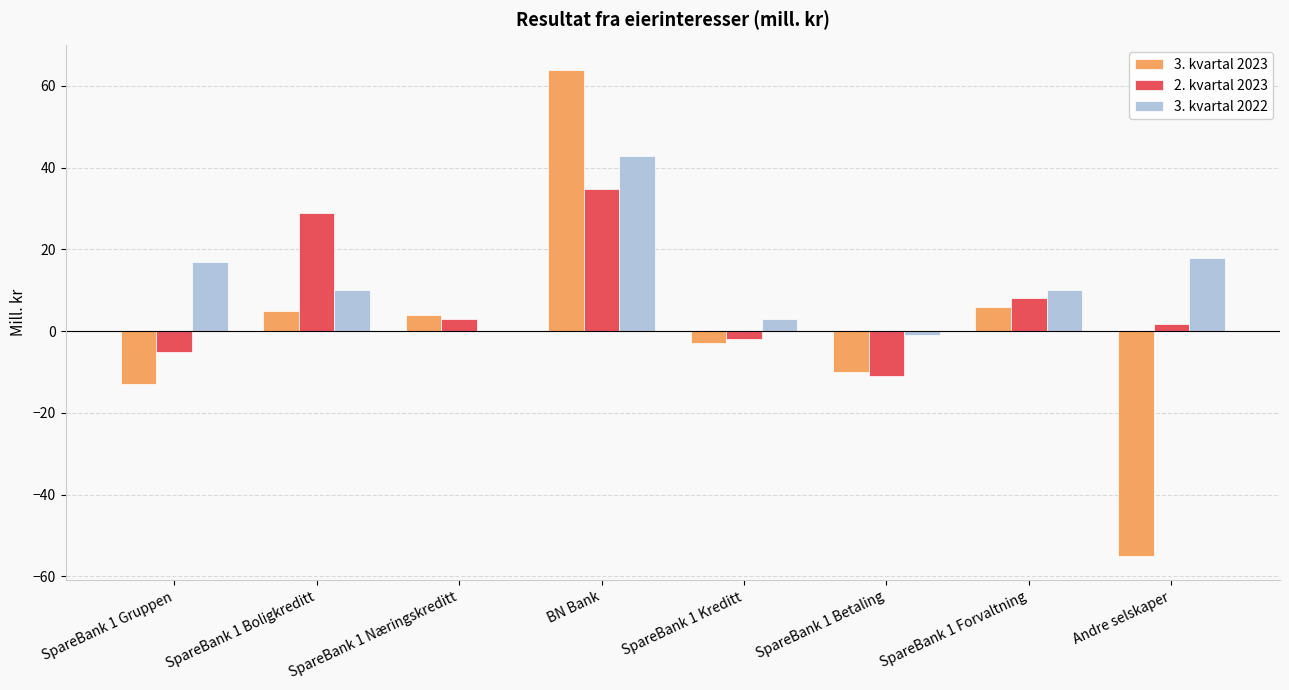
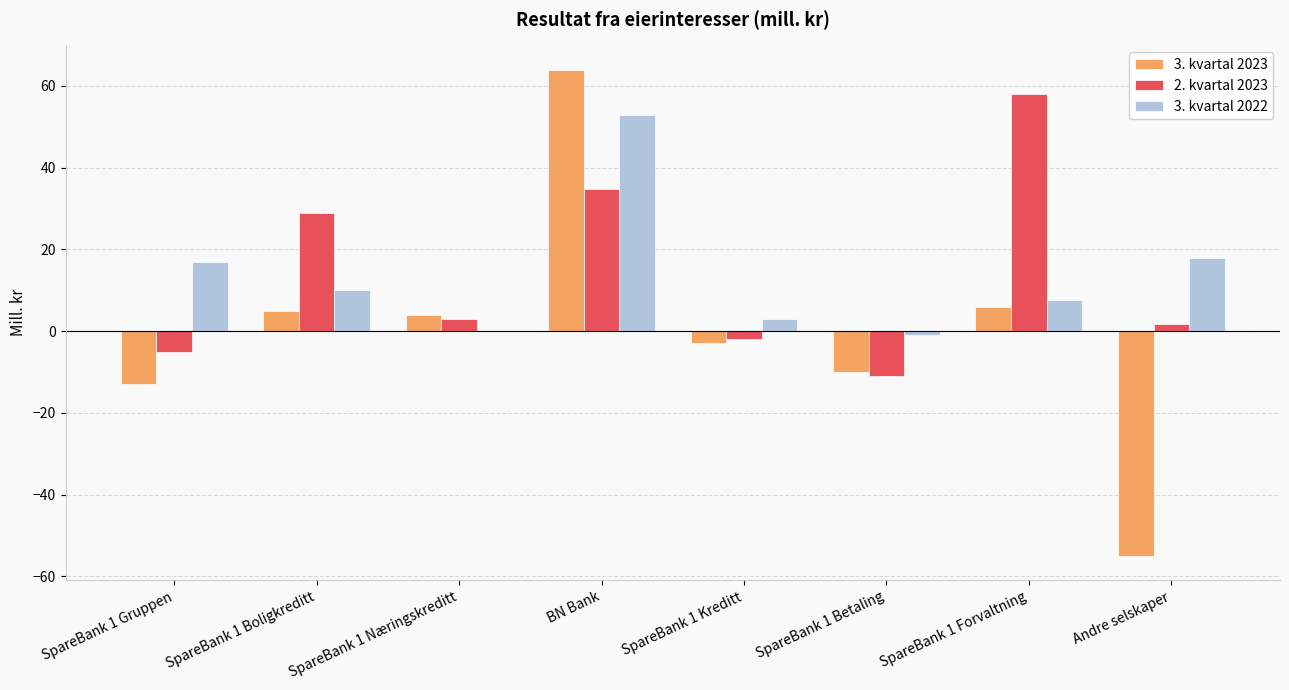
3. kvartal 2022, BN Bank: 43 -> 53
2. kvartal 2023, SpareBank 1 Forvaltning: 8 -> 58
3. kvartal 2022, SpareBank 1 Forvaltning: 10 -> 8
